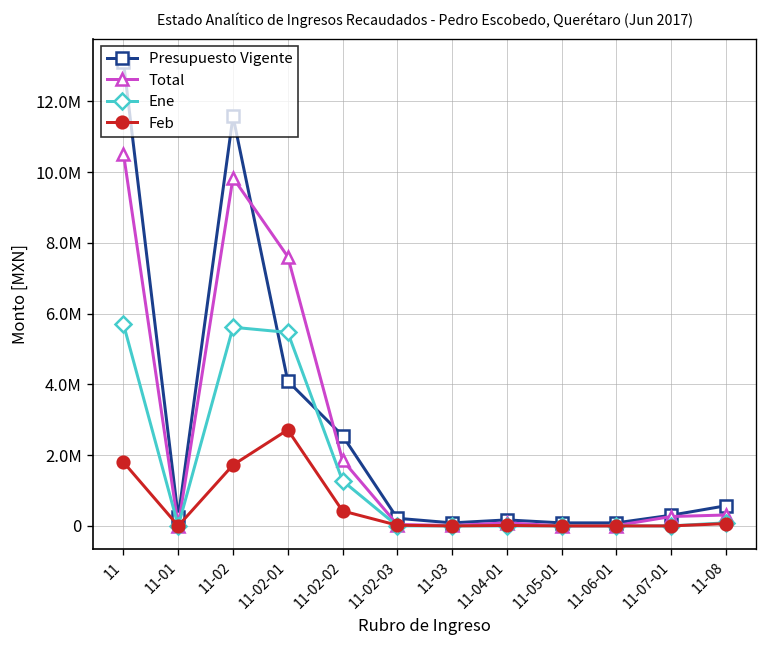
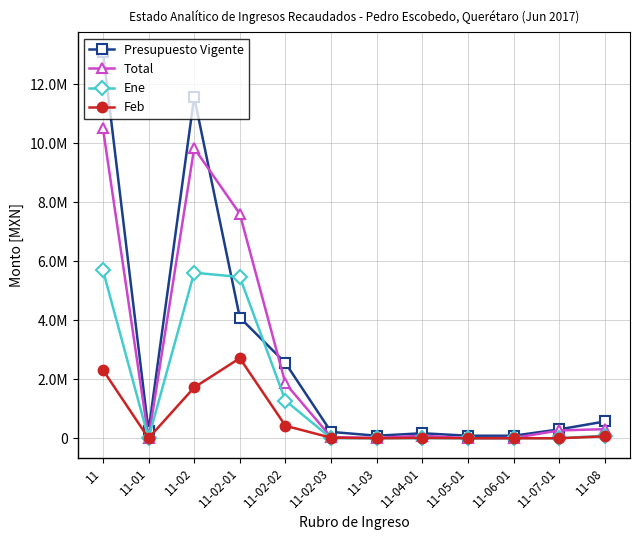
Feb, 11: 1800000 -> 2300000
